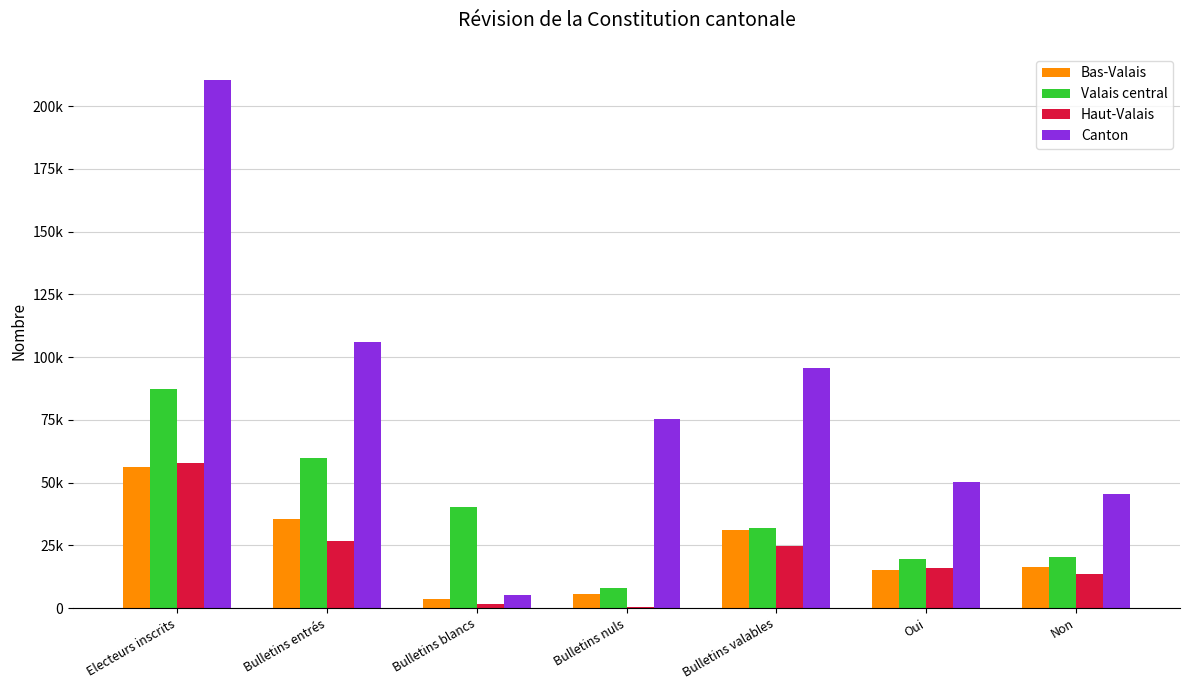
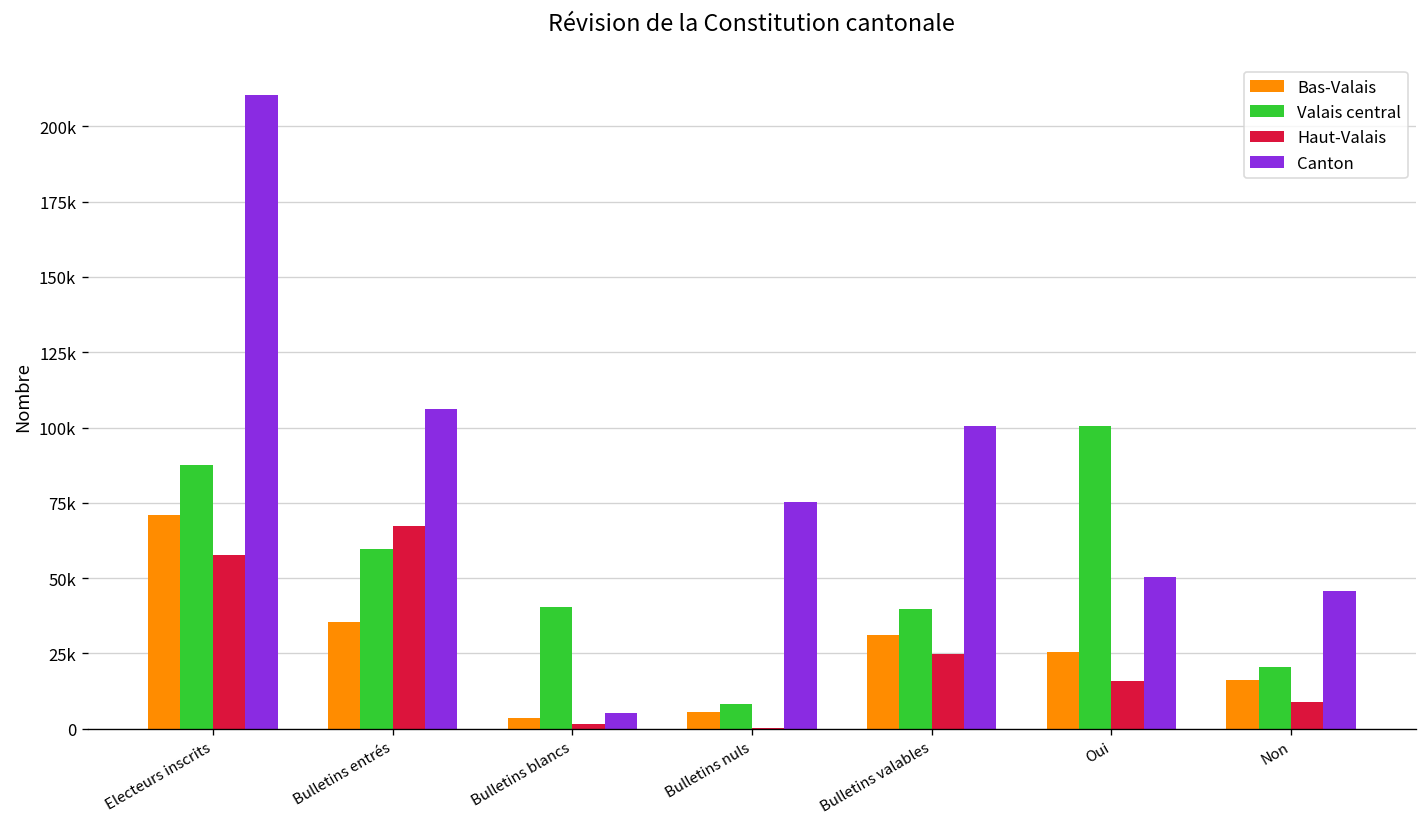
Bas-Valais, Electeurs inscrits: 56000 -> 71000
Haut-Valais, Bulletins entrés: 27000 -> 67000
Valais central, Bulletins valables: 32000 -> 40000
Canton, Bulletins valables: 96000 -> 101000
Bas-Valais, Oui: 15000 -> 25000
Valais central, Oui: 19000 -> 101000
Haut-Valais, Non: 14000 -> 9000
